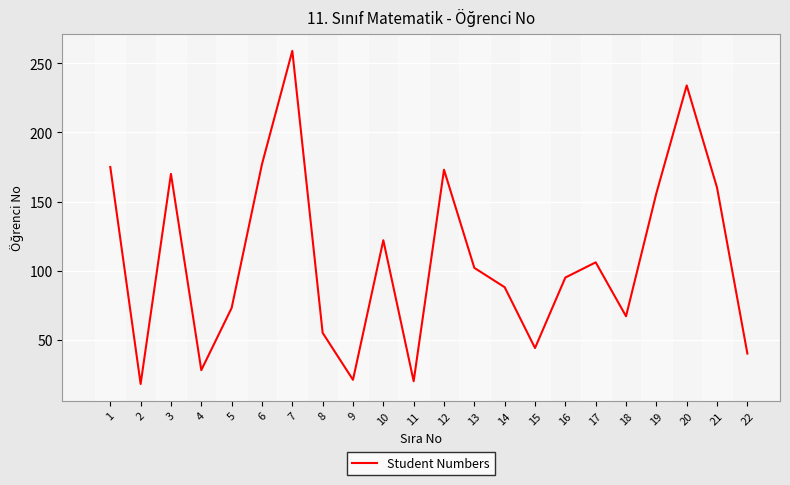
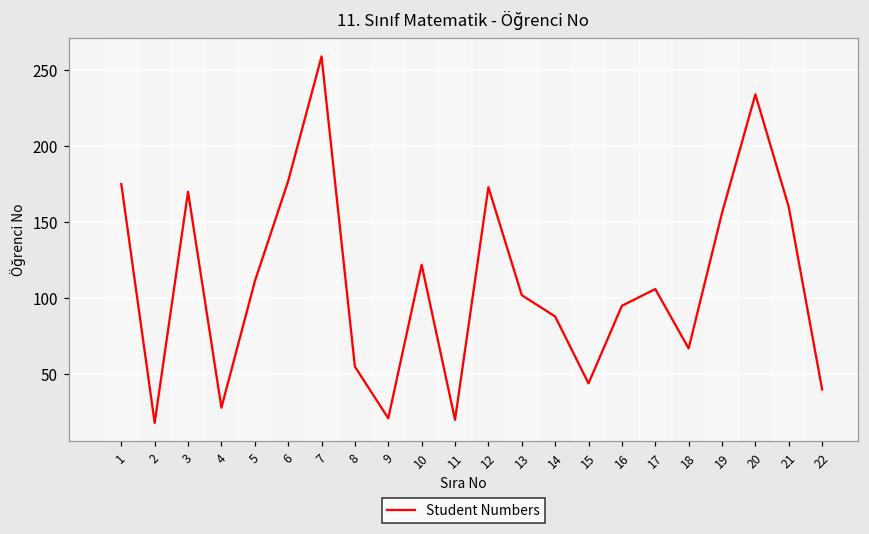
5: 73 -> 111
